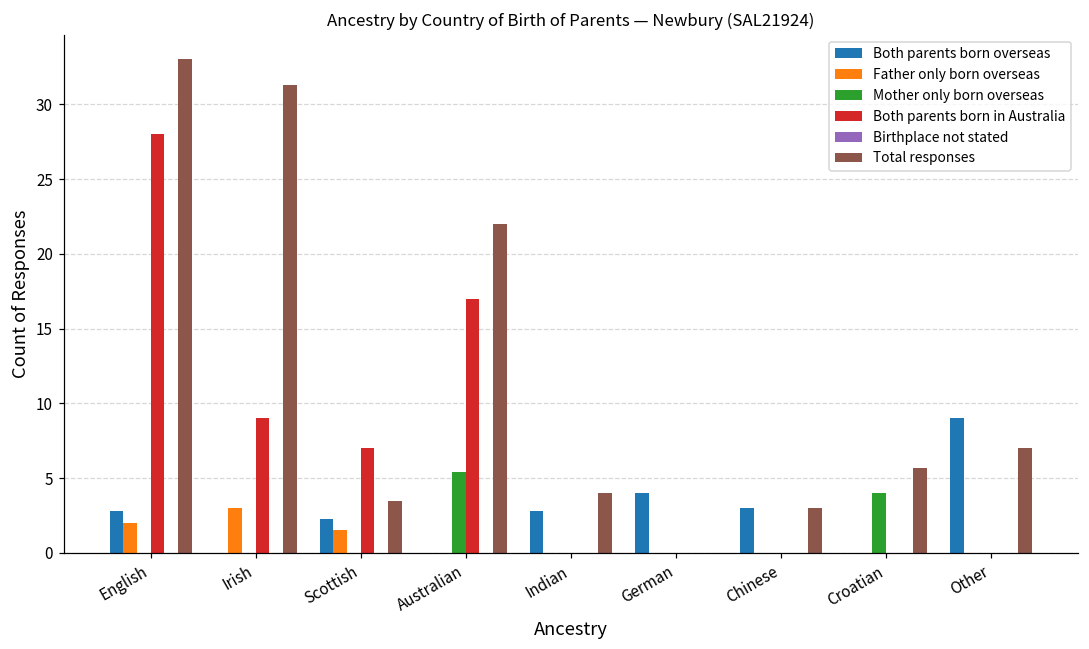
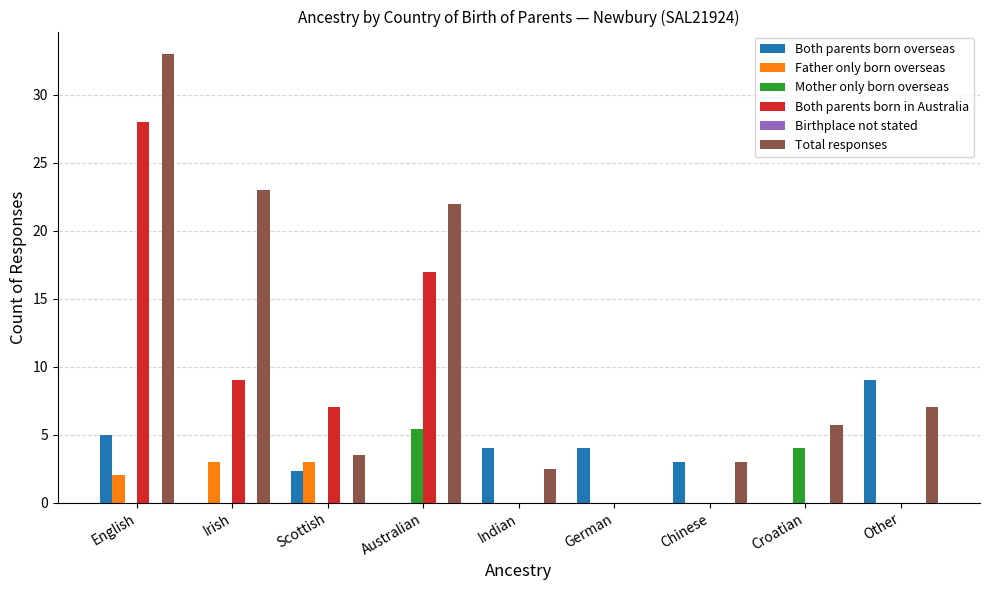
Both parents born overseas, English: 2.8 -> 5.0
Total responses, Irish: 31.3 -> 23.0
Father only born overseas, Scottish: 1.5 -> 3.0
Both parents born overseas, Indian: 2.8 -> 4.0
Total responses, Indian: 4.0 -> 2.5
